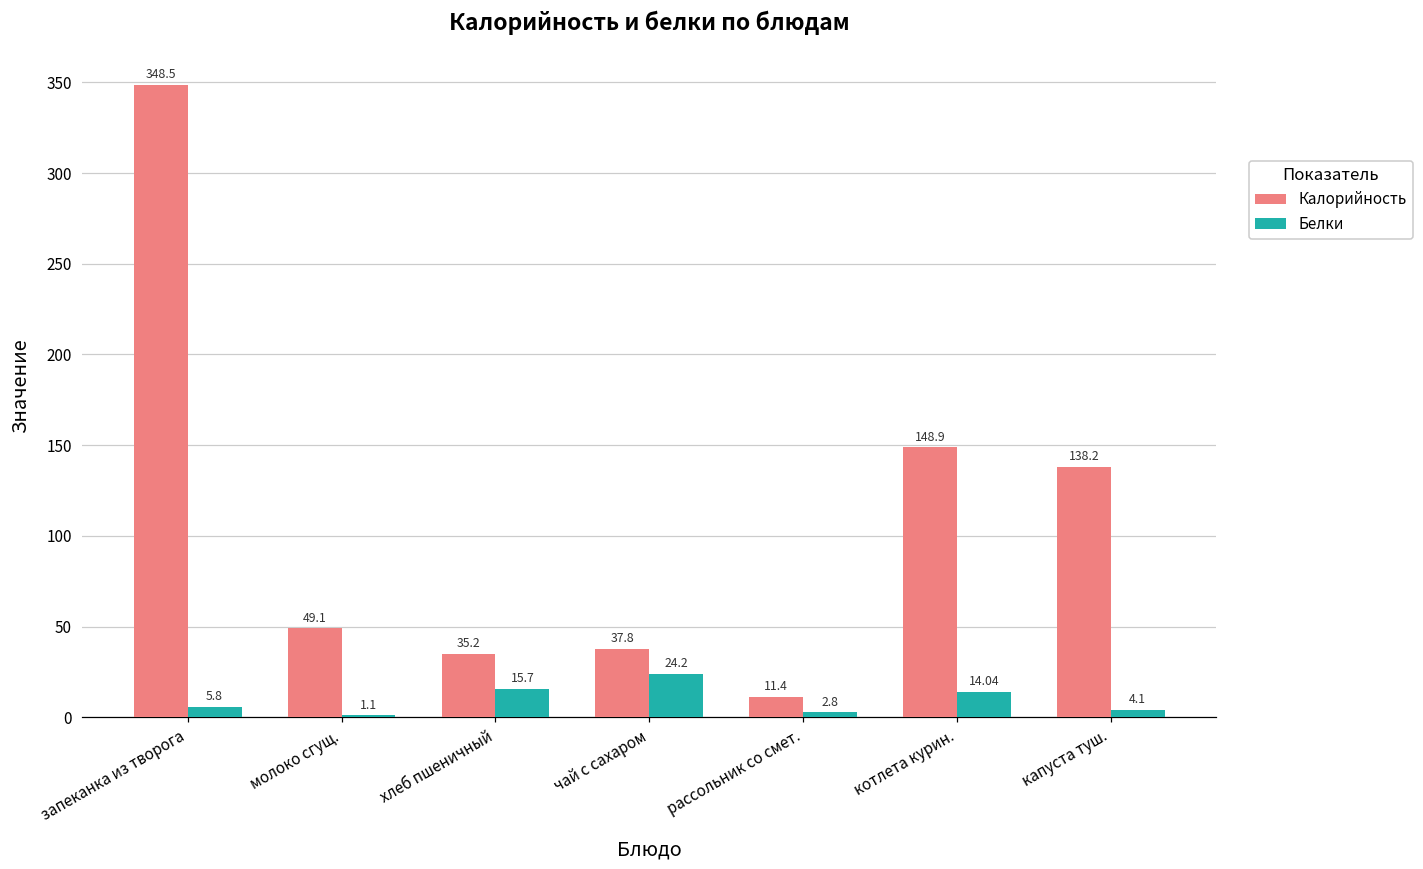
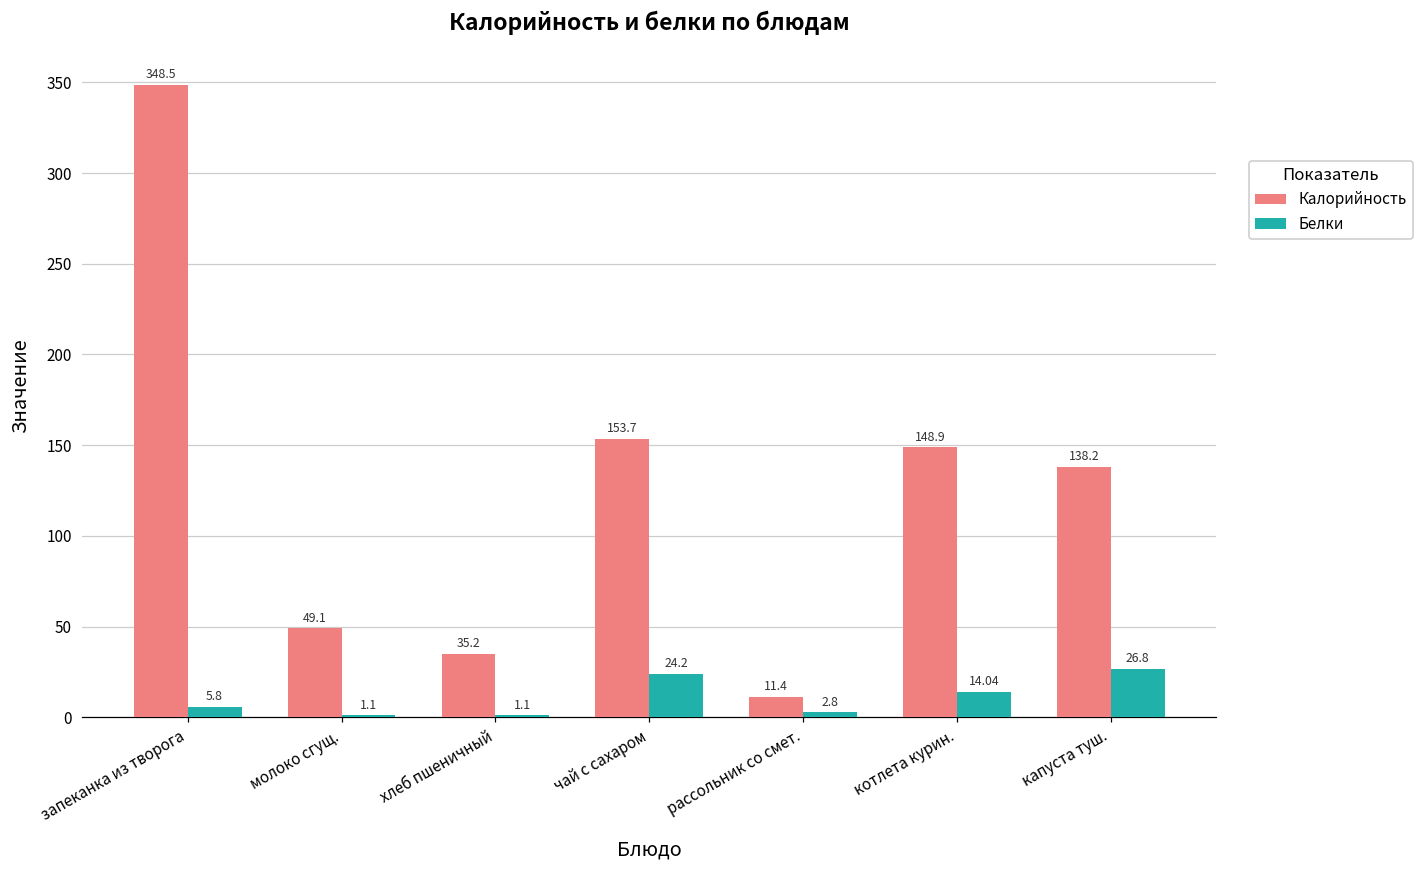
Белки, хлеб пшеничный: 15.7 -> 1.1
Калорийность, чай с сахаром: 37.8 -> 153.7
Белки, капуста туш.: 4.1 -> 26.8
